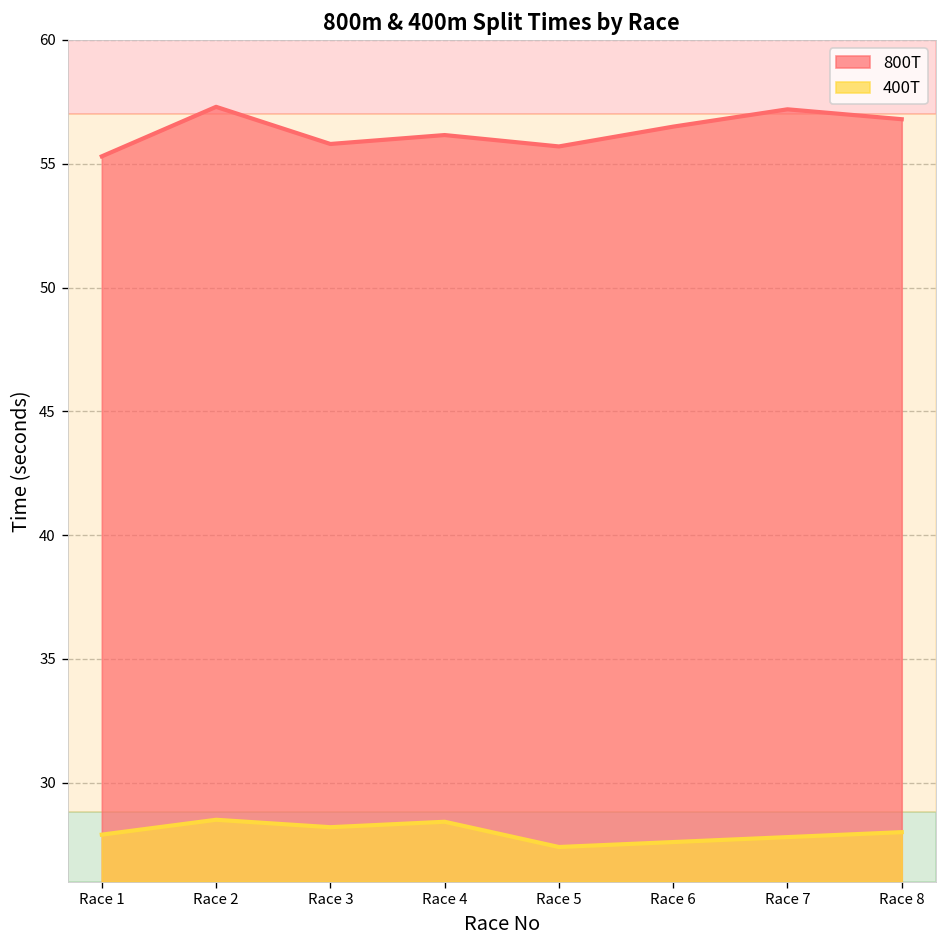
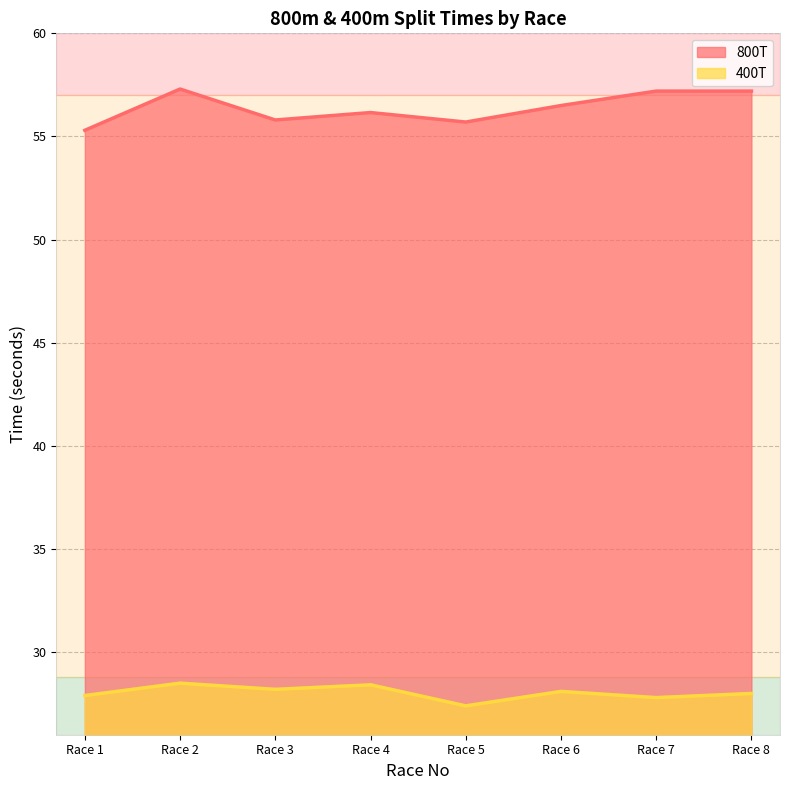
400T, Race 6: 27.6 -> 28.1
800T, Race 8: 56.8 -> 57.2
